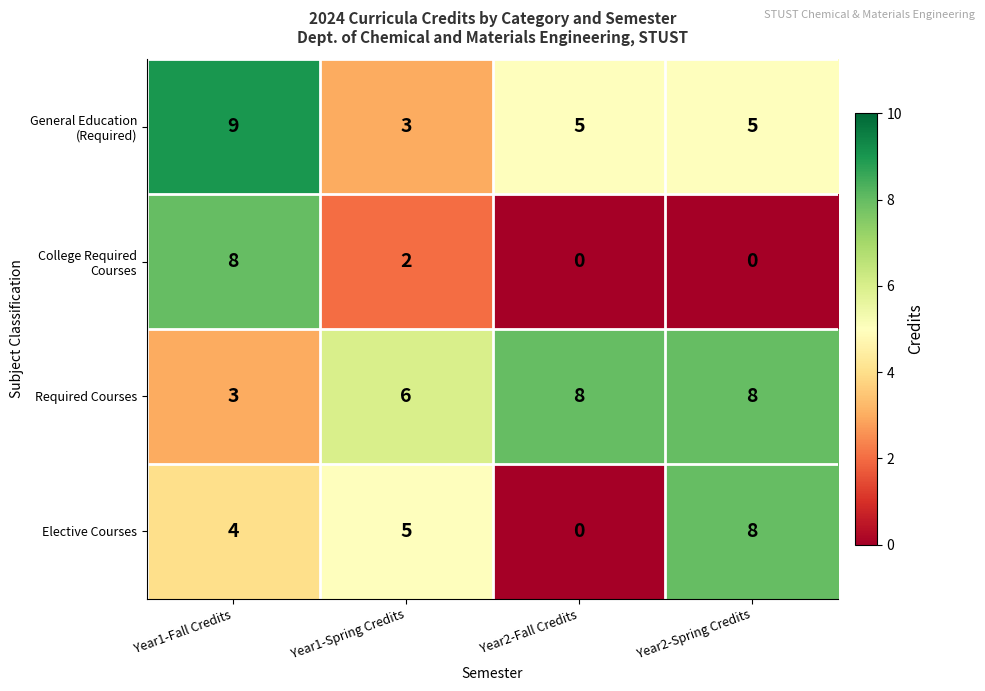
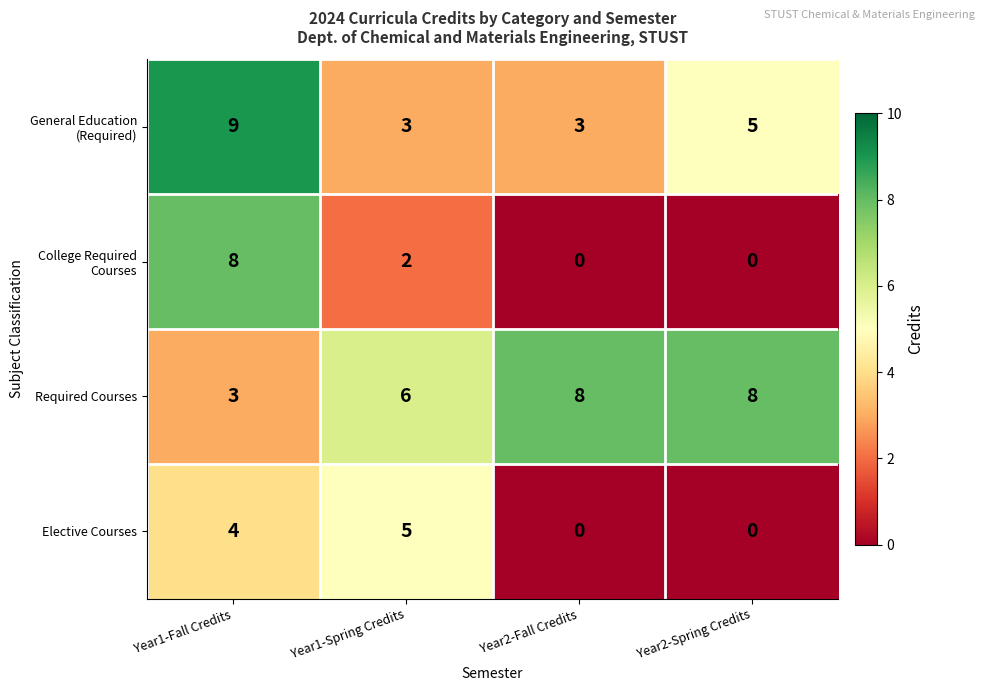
General Education (Required), Year2-Fall Credits: 5 -> 3
Elective Courses, Year2-Spring Credits: 8 -> 0
